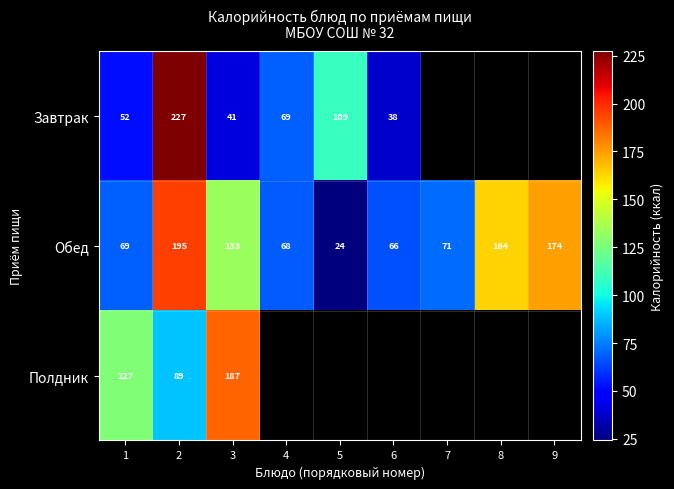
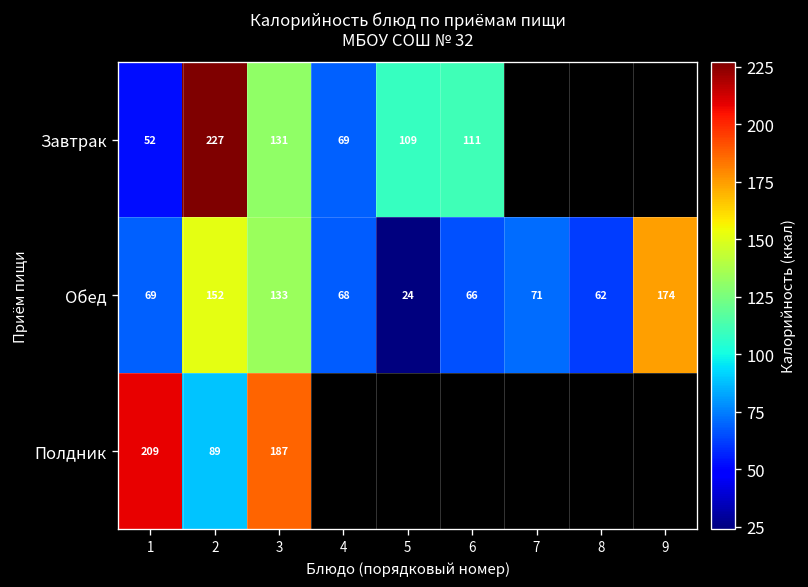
Завтрак, 3: 41 -> 131
Завтрак, 6: 38 -> 111
Обед, 2: 195 -> 152
Обед, 8: 164 -> 62
Полдник, 1: 127 -> 209
